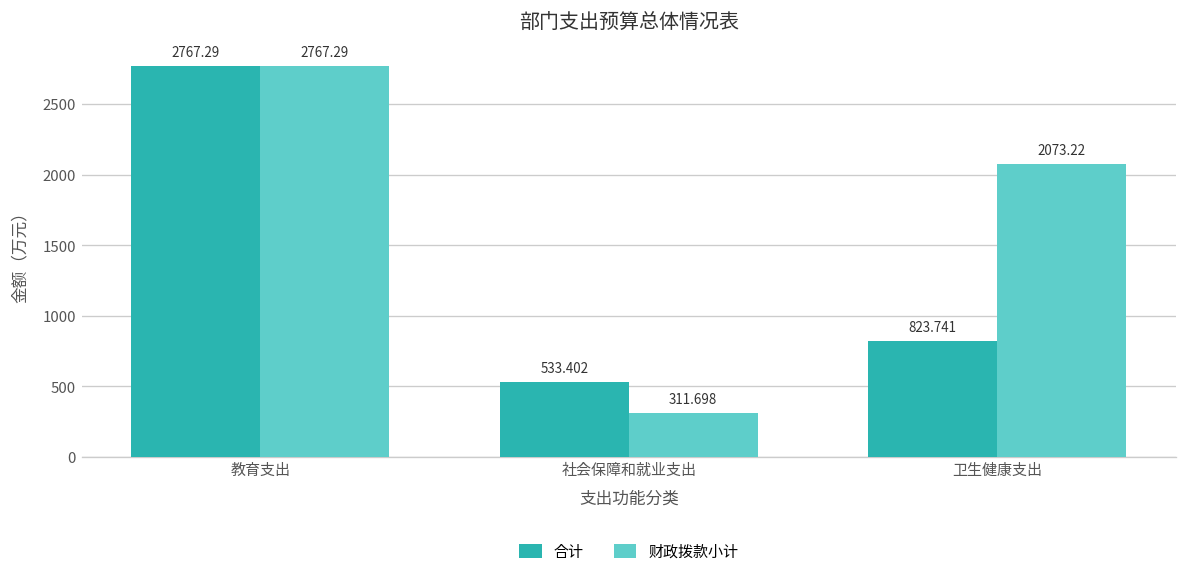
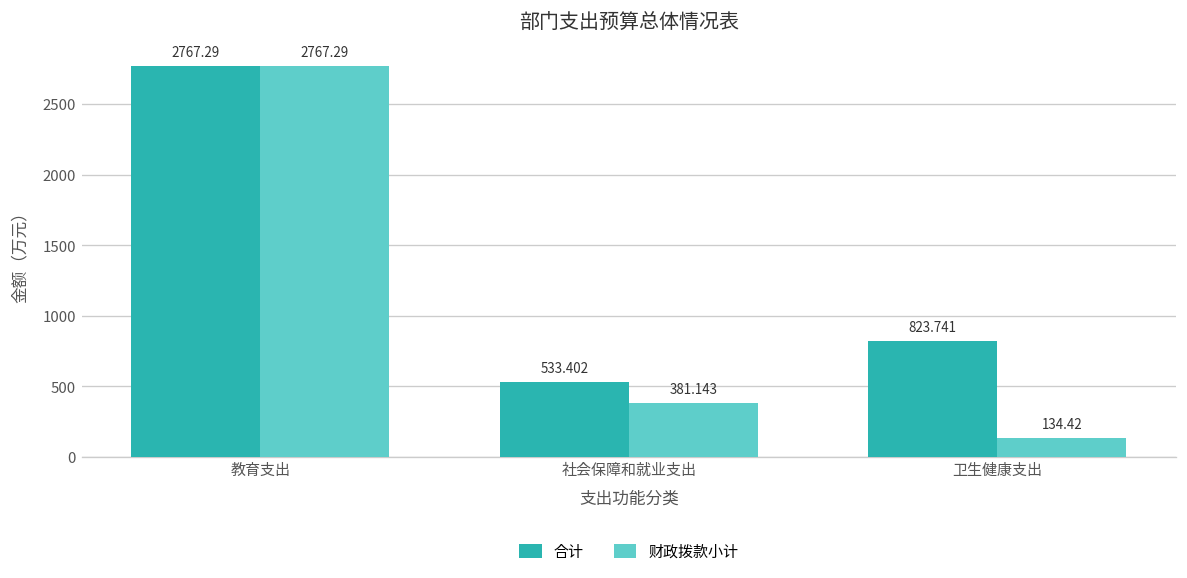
财政拨款小计, 社会保障和就业支出: 311.698 -> 381.143
财政拨款小计, 卫生健康支出: 2073.22 -> 134.42
